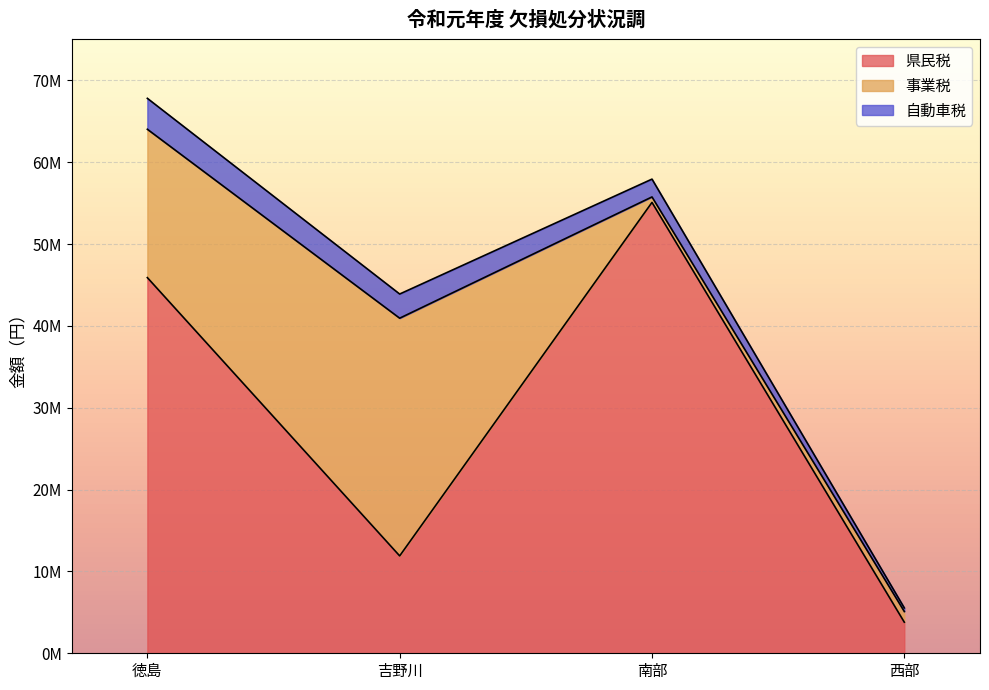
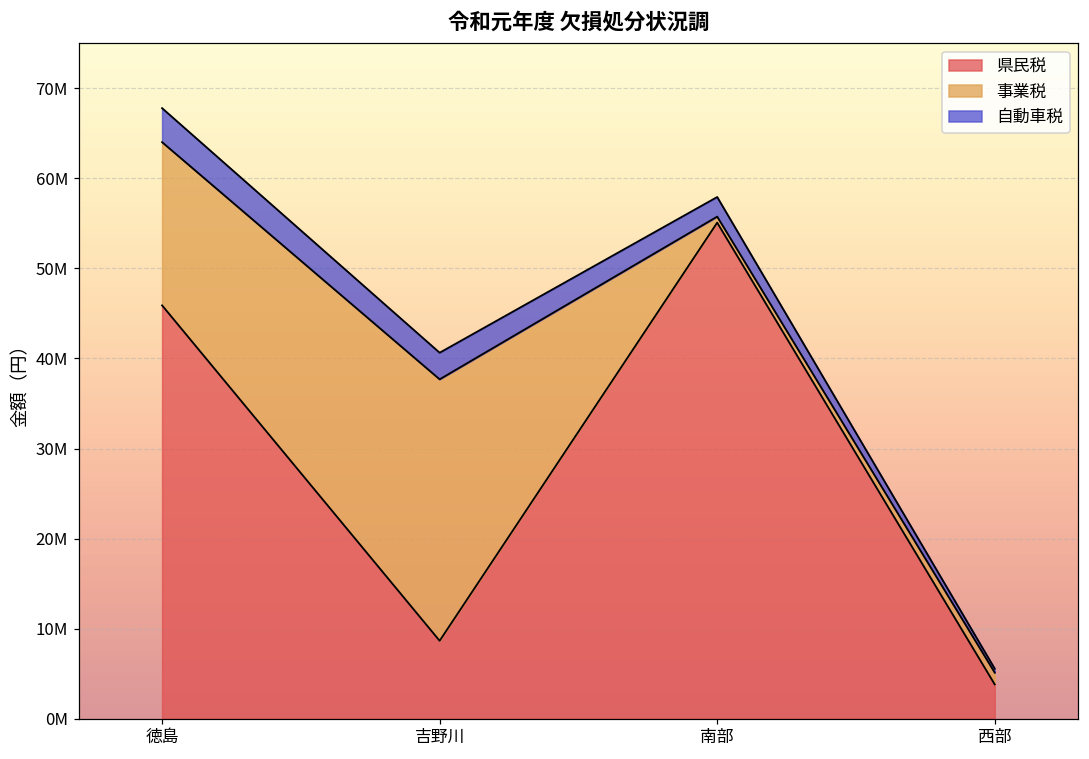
県民税, 吉野川: 12000000 -> 9000000
